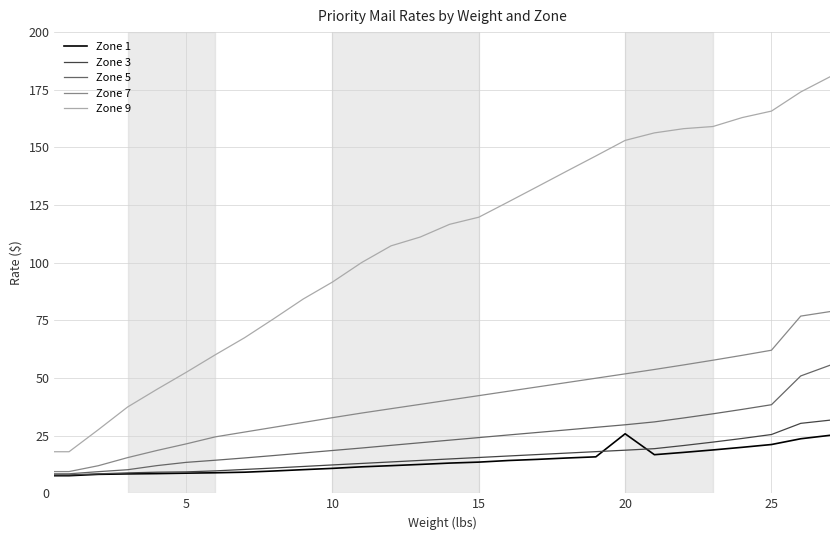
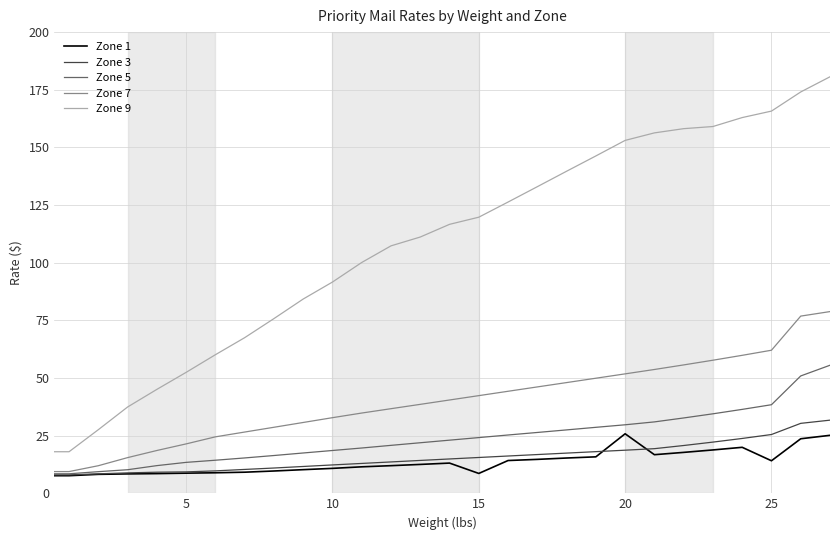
Zone 1, 15: 14 -> 9
Zone 1, 25: 21 -> 14
